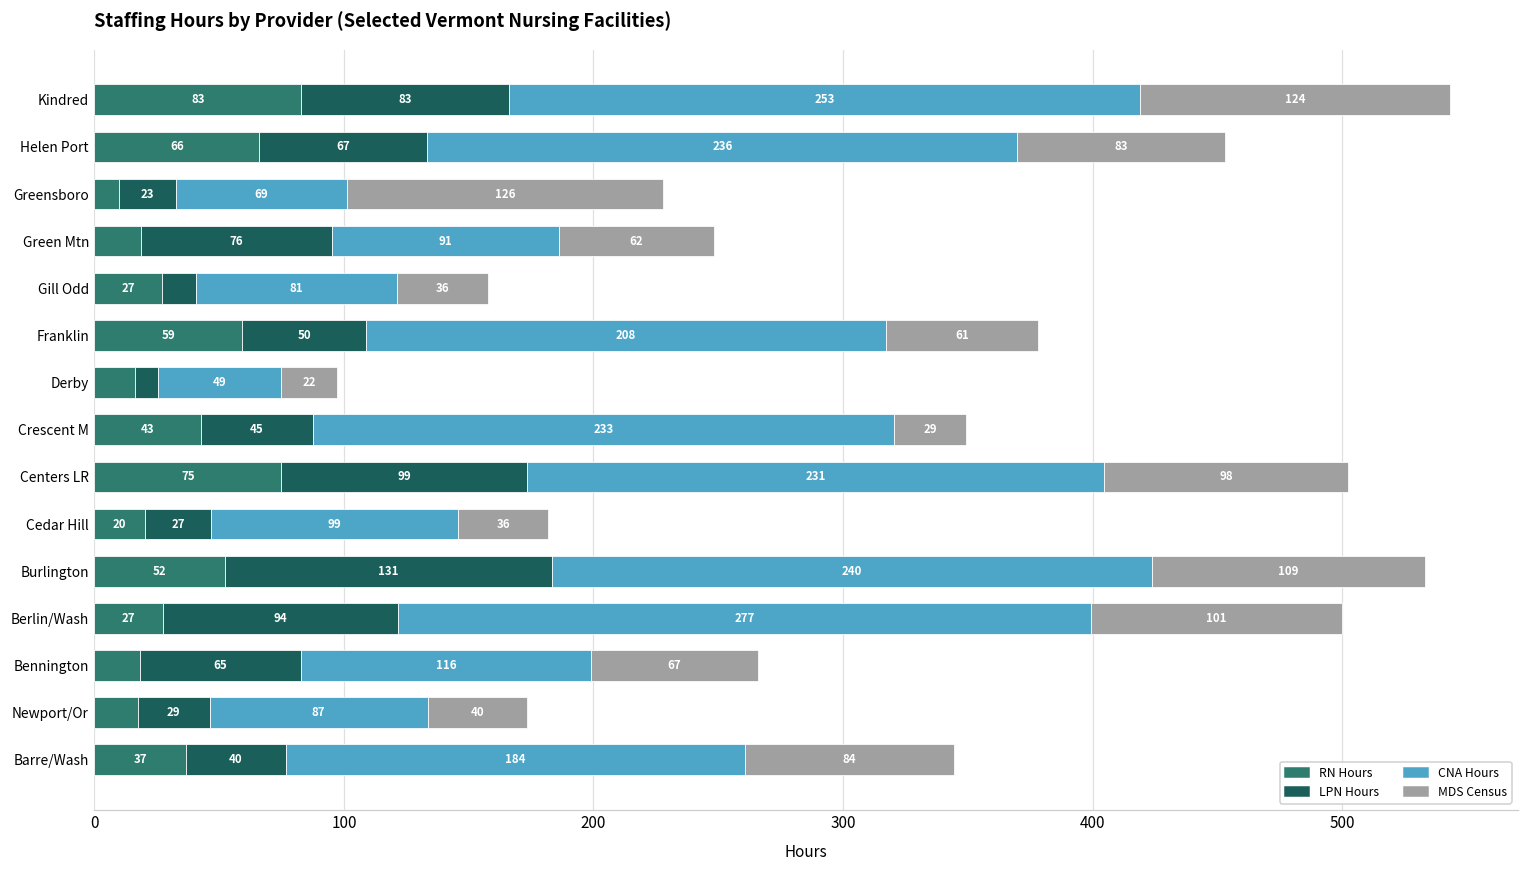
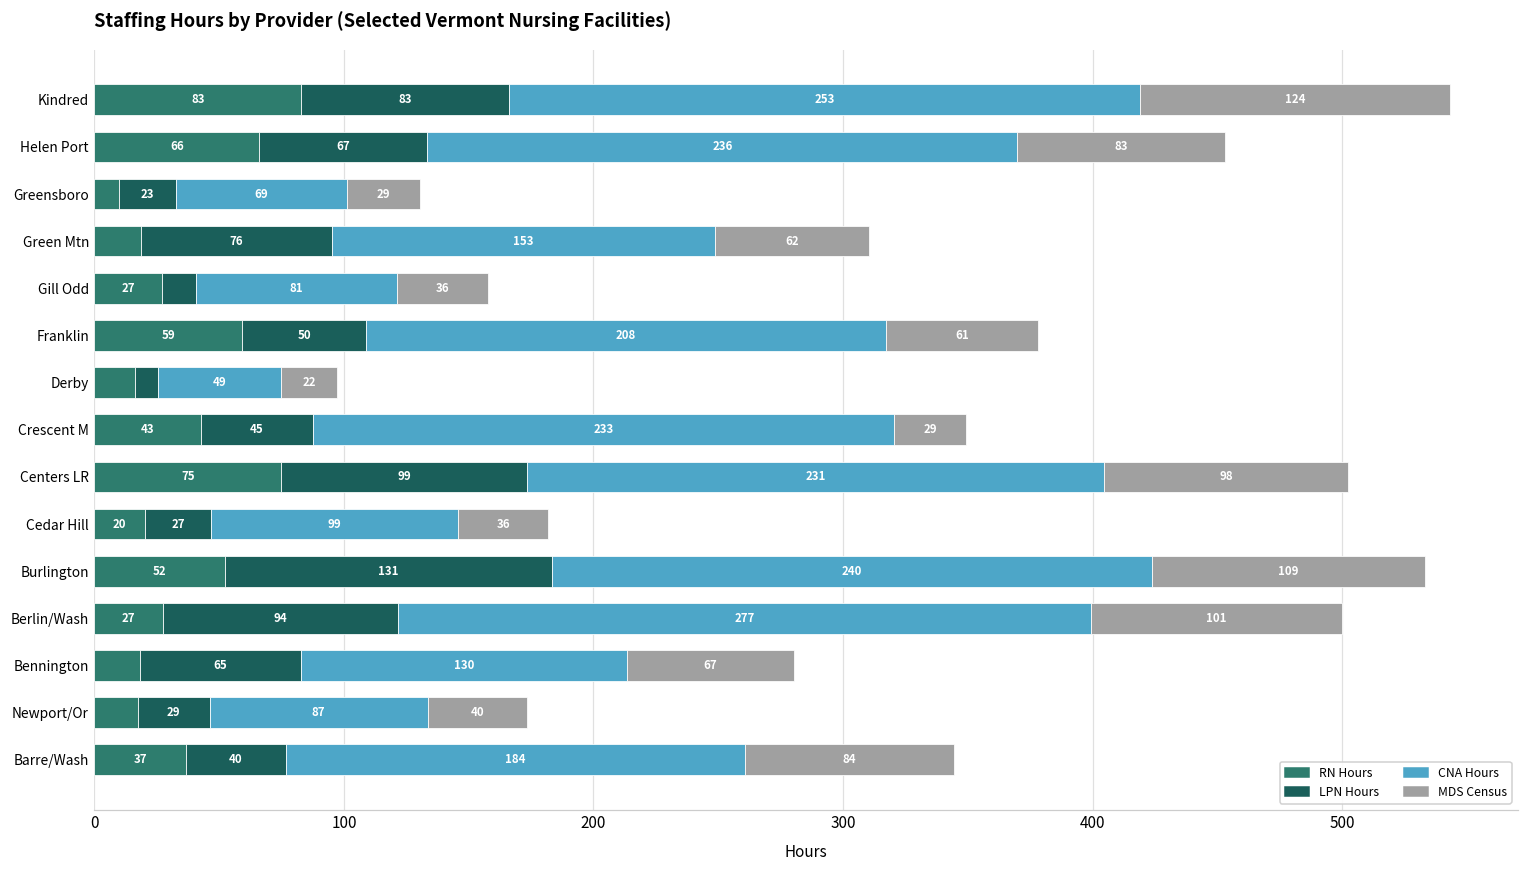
MDS Census, Greensboro: 126 -> 29
CNA Hours, Green Mtn: 91 -> 153
CNA Hours, Bennington: 116 -> 130
